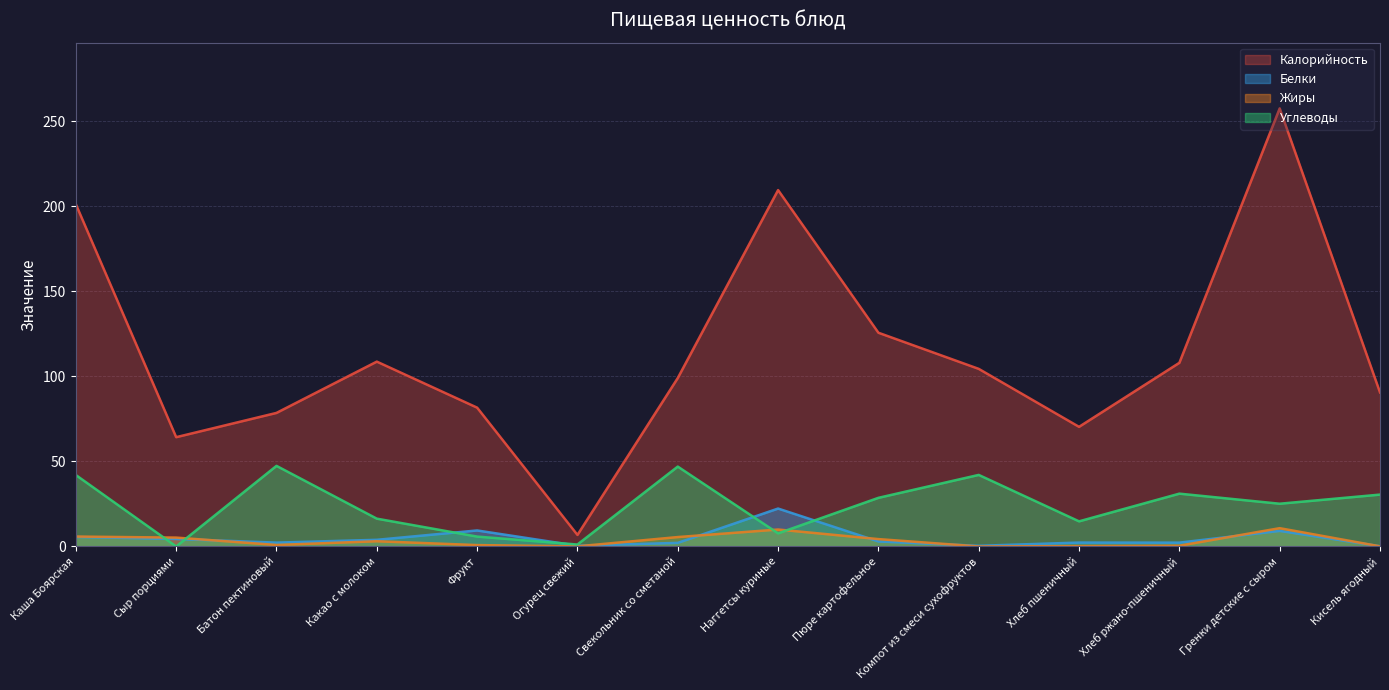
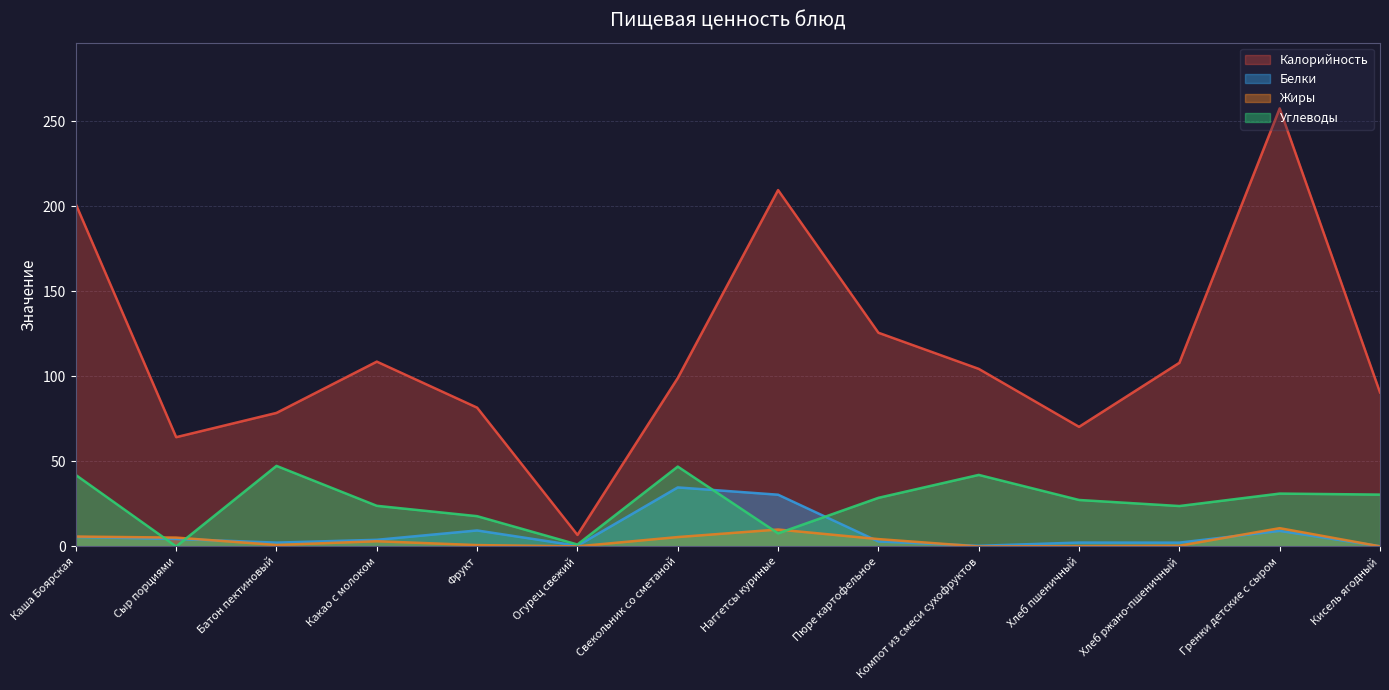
Углеводы, Какао с молоком: 16 -> 24
Углеводы, Фрукт: 6 -> 18
Белки, Свекольник со сметаной: 2 -> 35
Белки, Наггетсы куриные: 22 -> 30
Углеводы, Хлеб пшеничный: 15 -> 27
Углеводы, Хлеб ржано-пшеничный: 31 -> 24
Углеводы, Гренки детские с сыром: 25 -> 31
